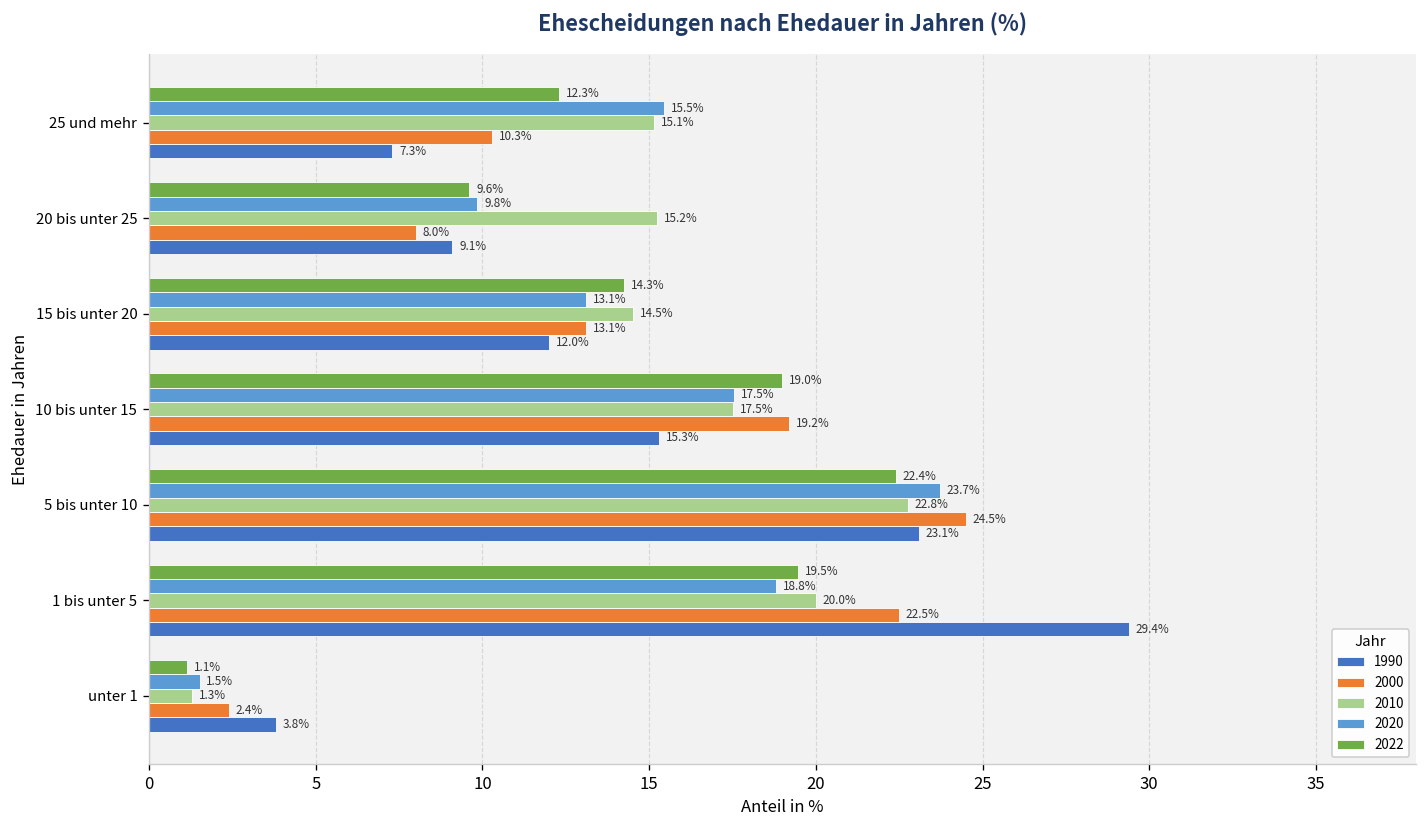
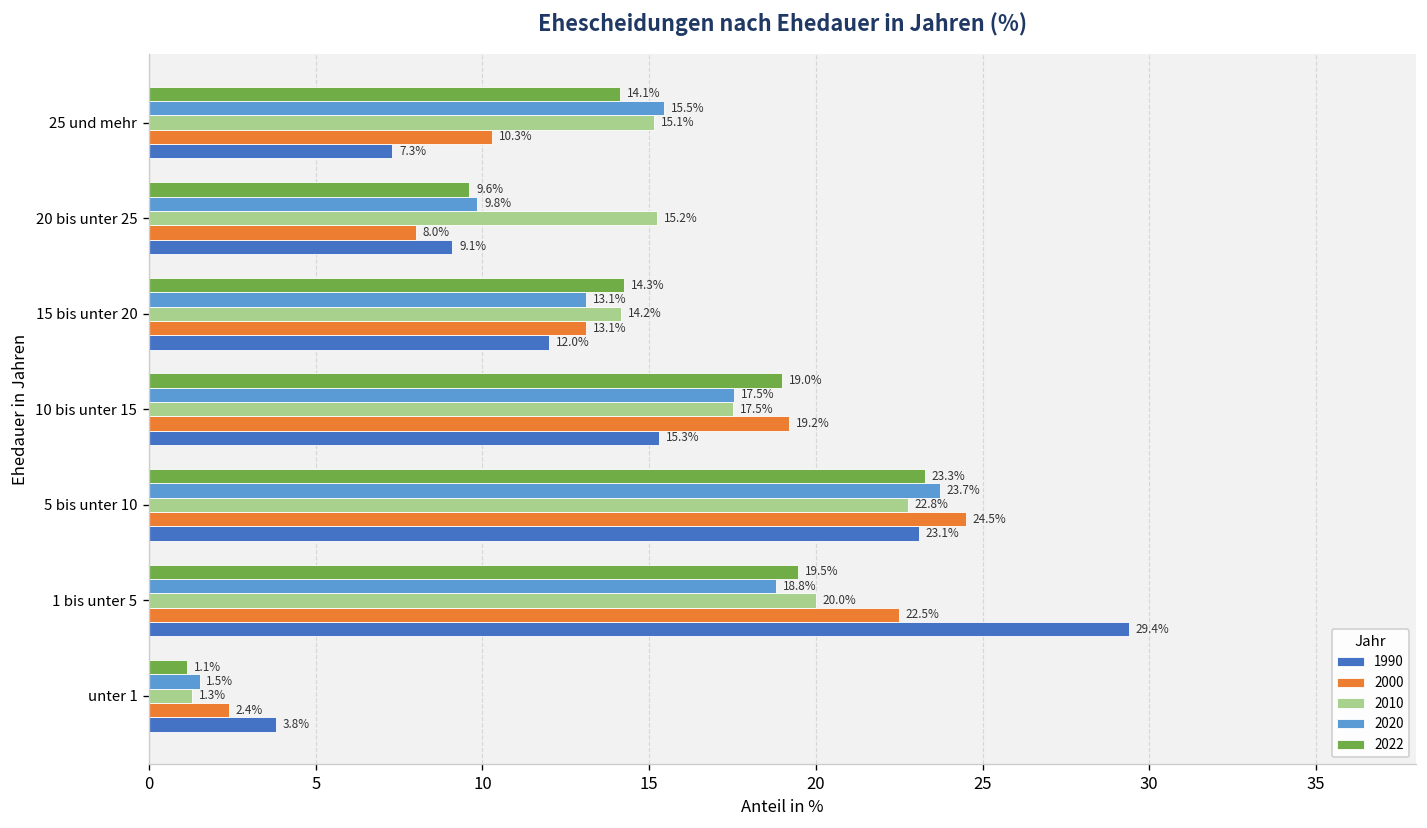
2022, 25 und mehr: 12.3% -> 14.1%
2010, 15 bis unter 20: 14.5% -> 14.2%
2022, 5 bis unter 10: 22.4% -> 23.3%
